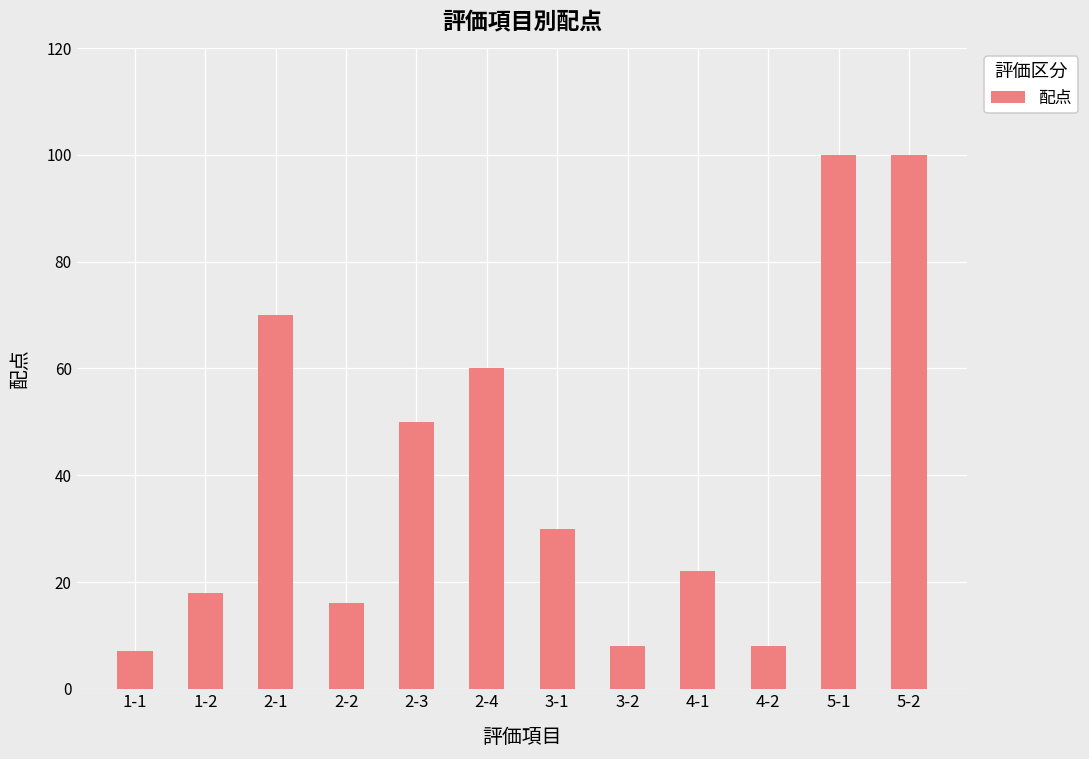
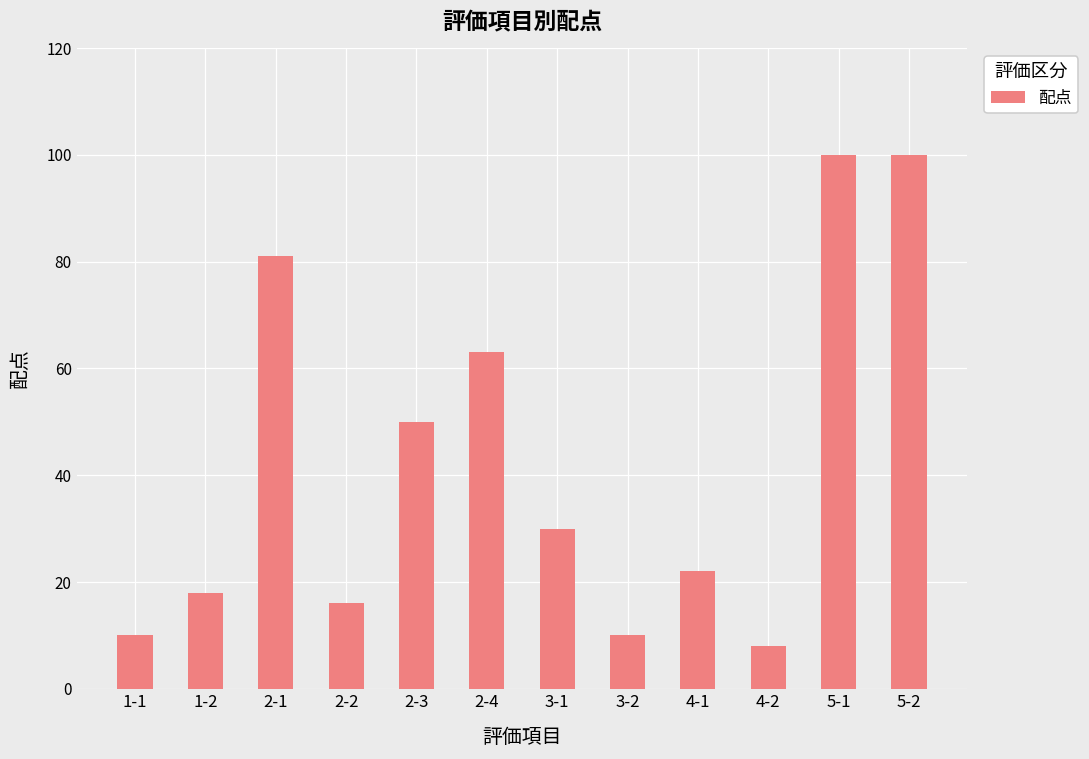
1-1: 7 -> 10
2-1: 70 -> 81
2-4: 60 -> 63
3-2: 8 -> 10
